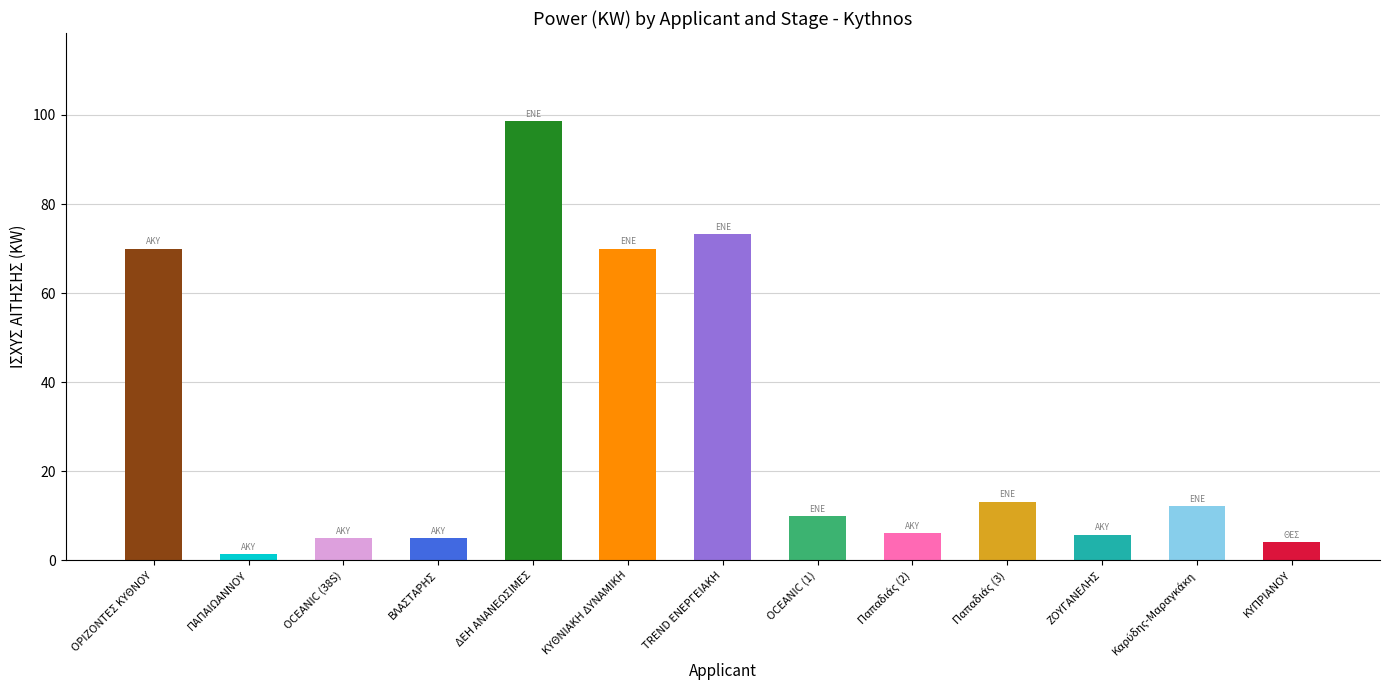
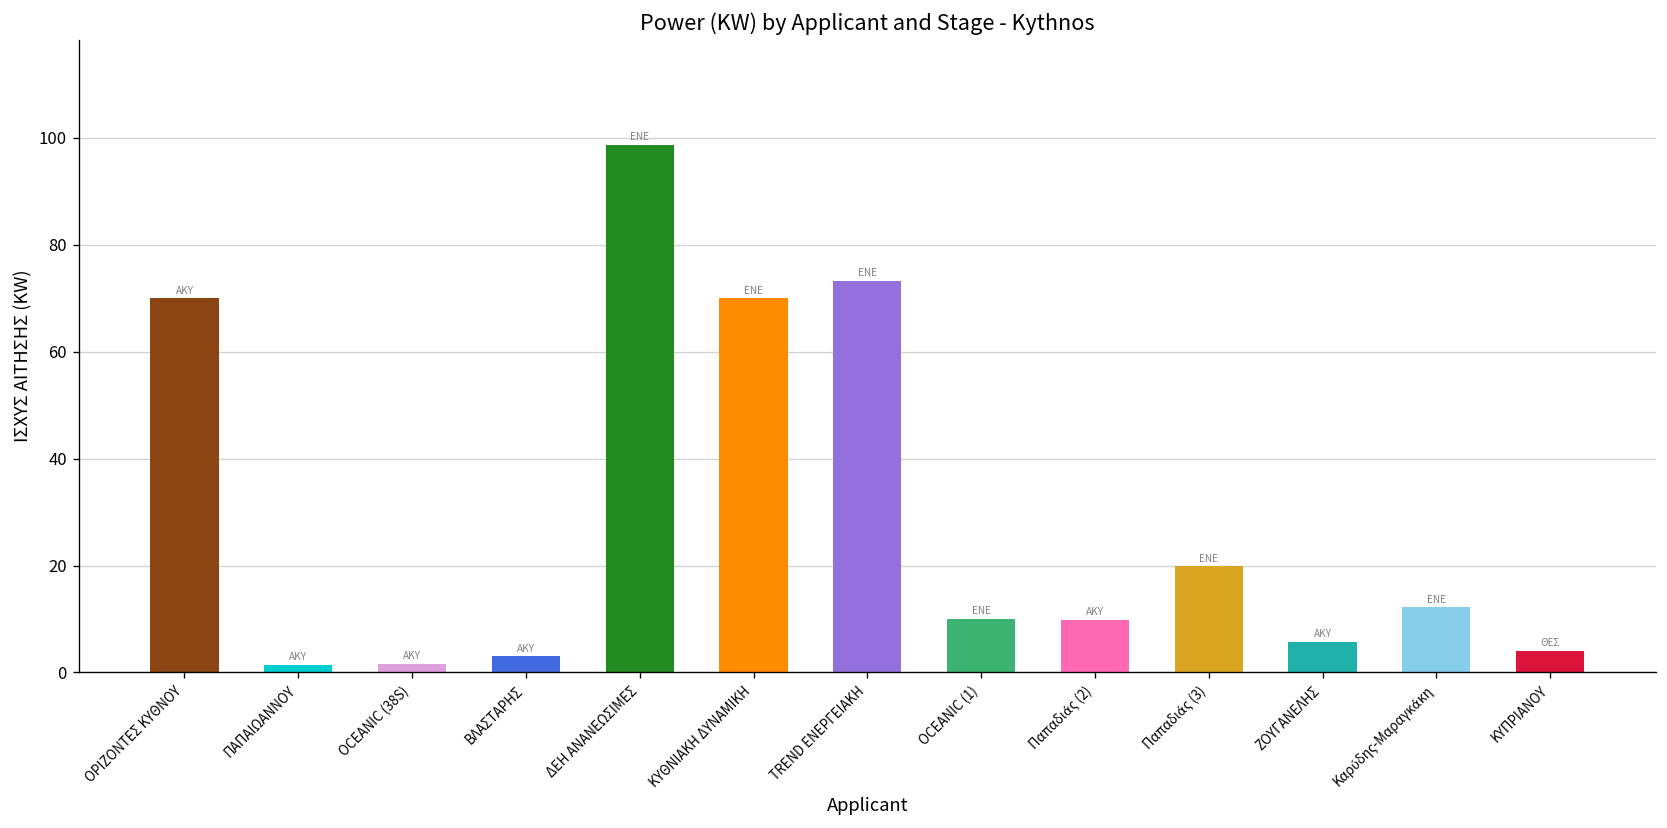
OCEANIC (38S): 5 -> 2
ΒΛΑΣΤΑΡΗΣ: 5 -> 3
Παπαδιάς (2): 6 -> 10
Παπαδιάς (3): 13 -> 20
